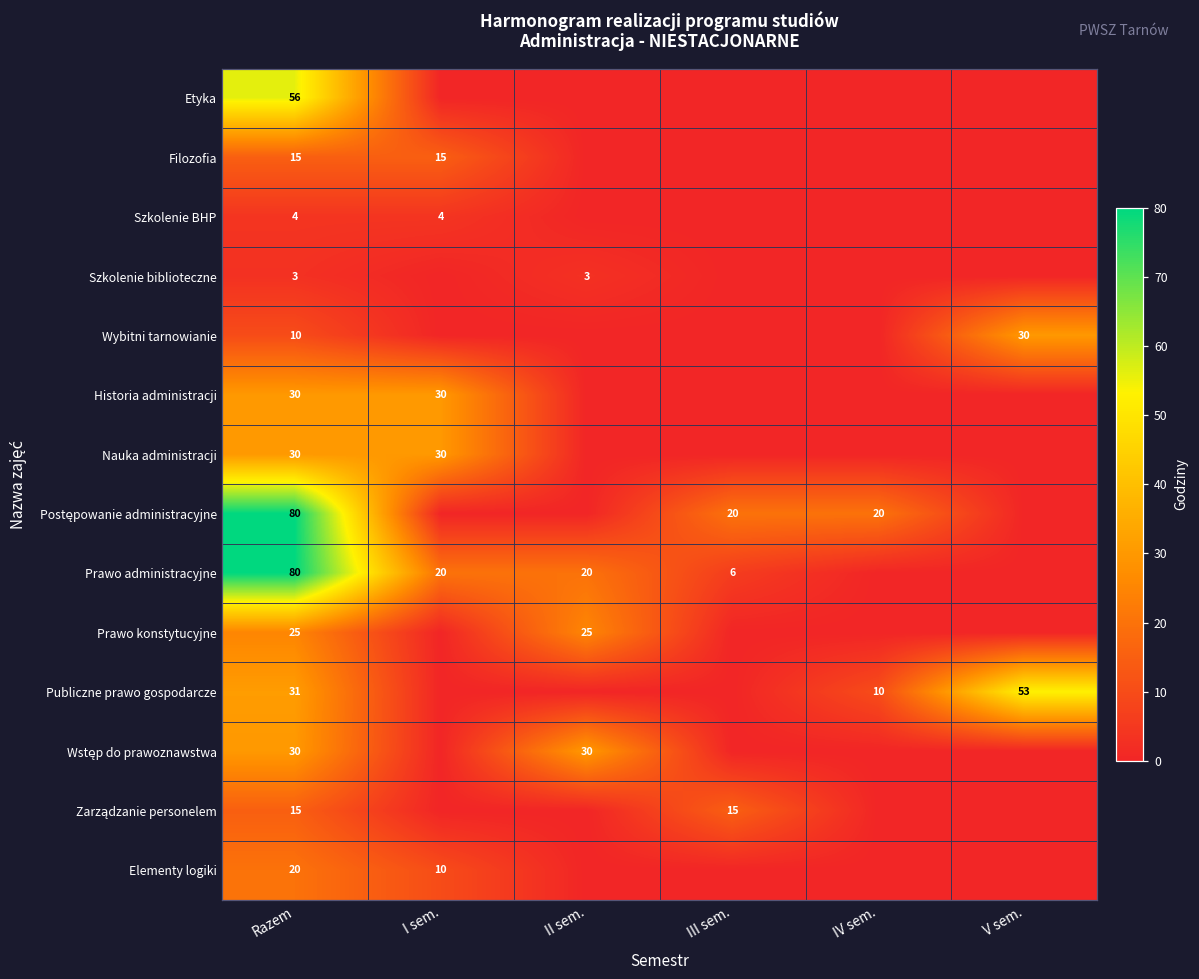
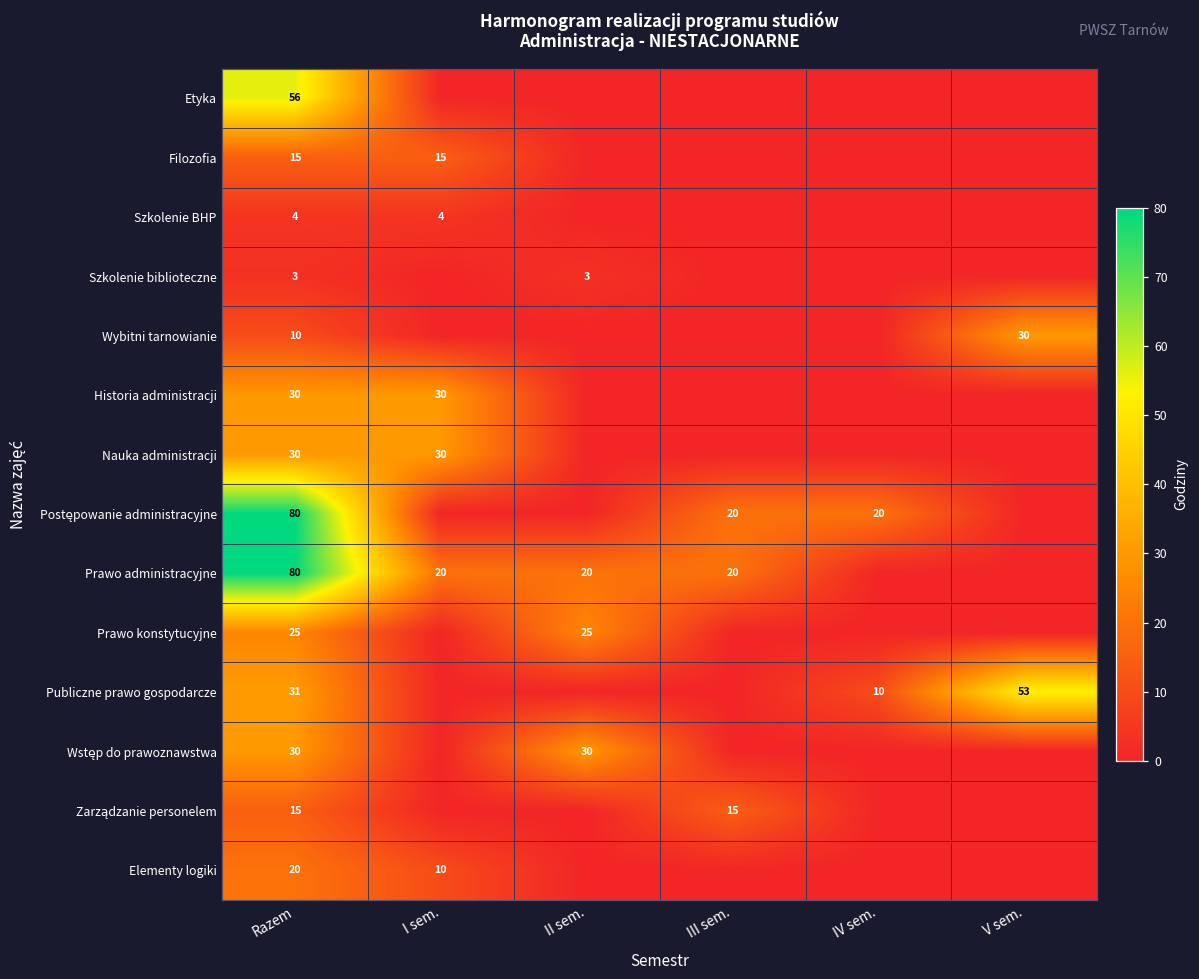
Prawo administracyjne, III sem.: 6 -> 20
